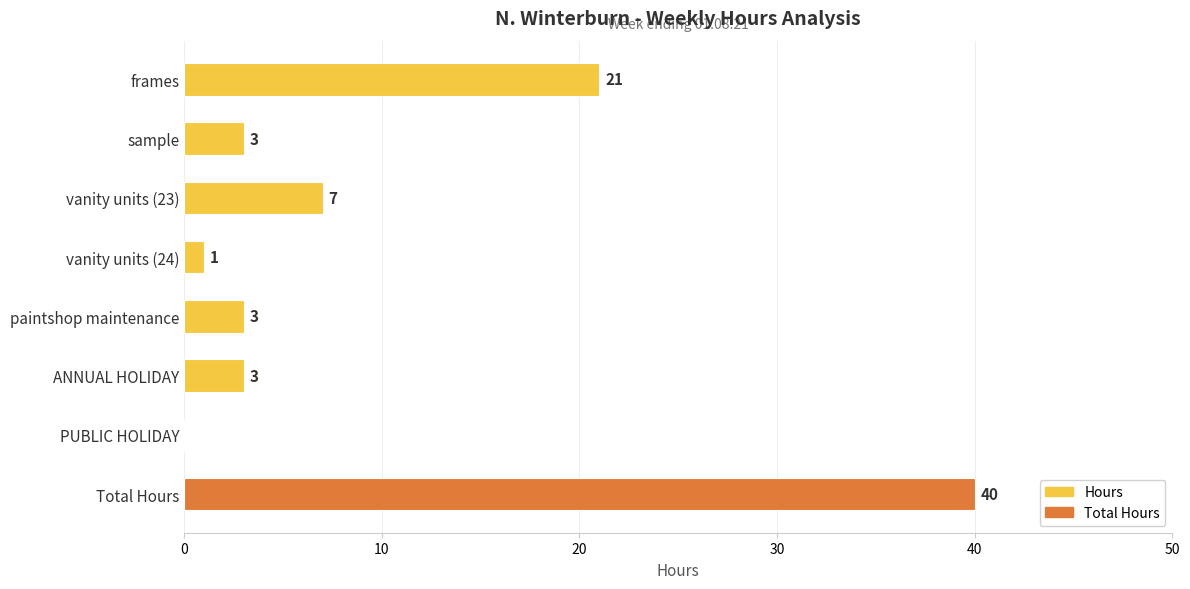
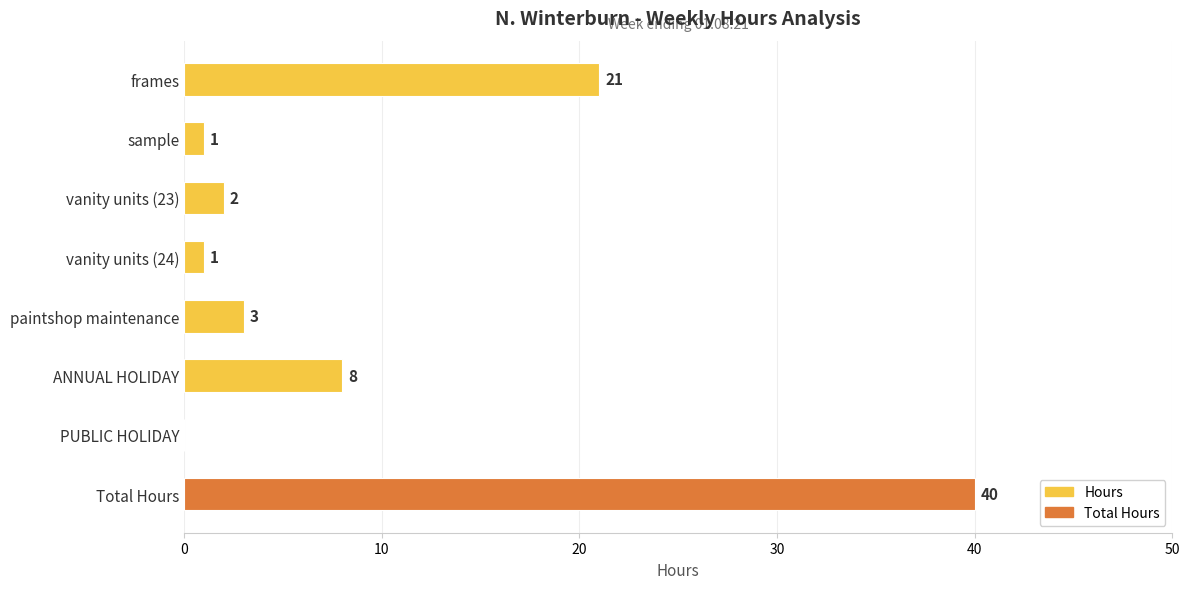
sample: 3 -> 1
vanity units (23): 7 -> 2
ANNUAL HOLIDAY: 3 -> 8
